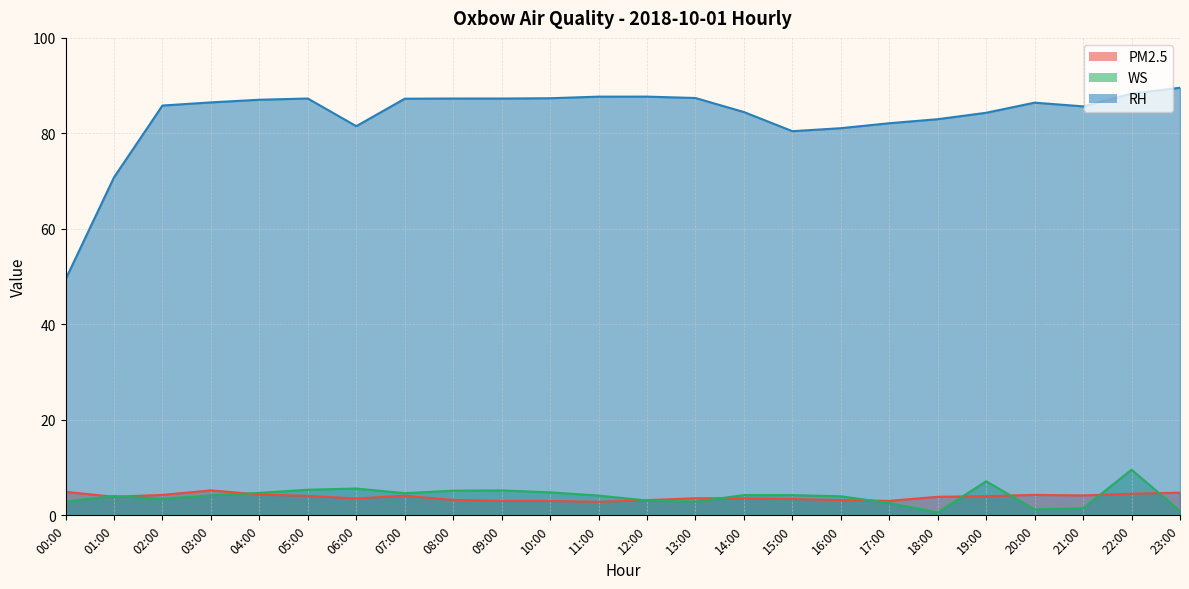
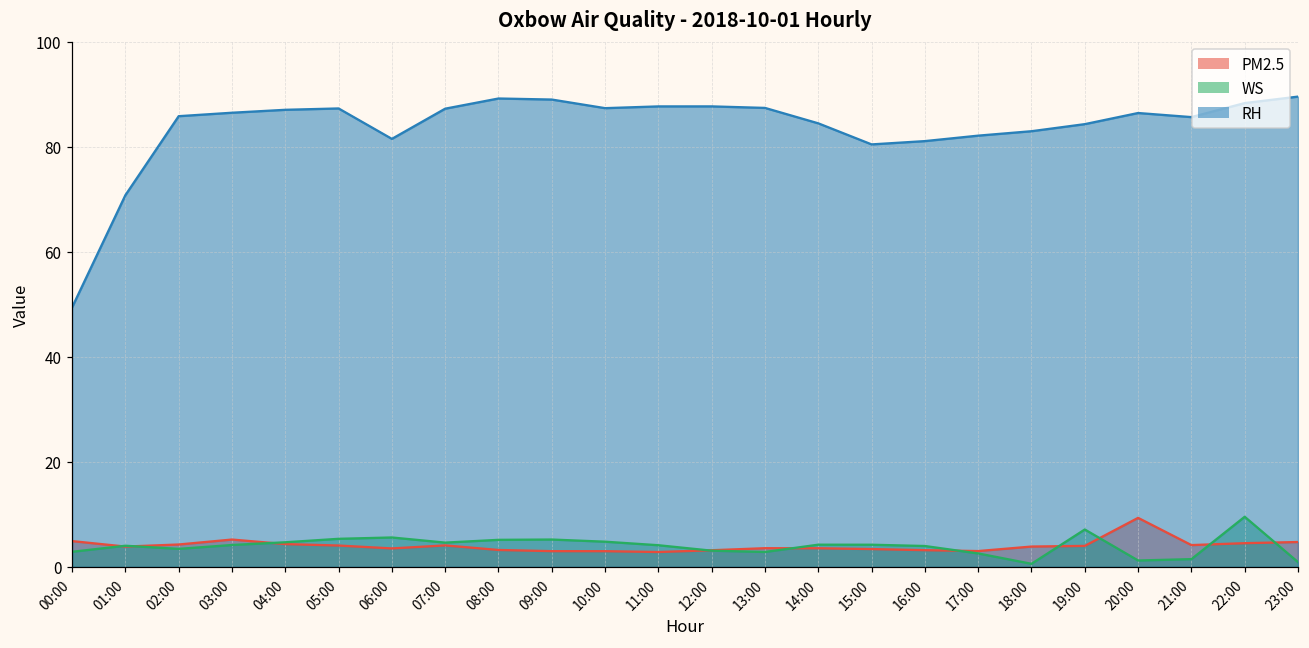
RH, 08:00: 87 -> 89
RH, 09:00: 87 -> 89
PM2.5, 20:00: 4 -> 9
